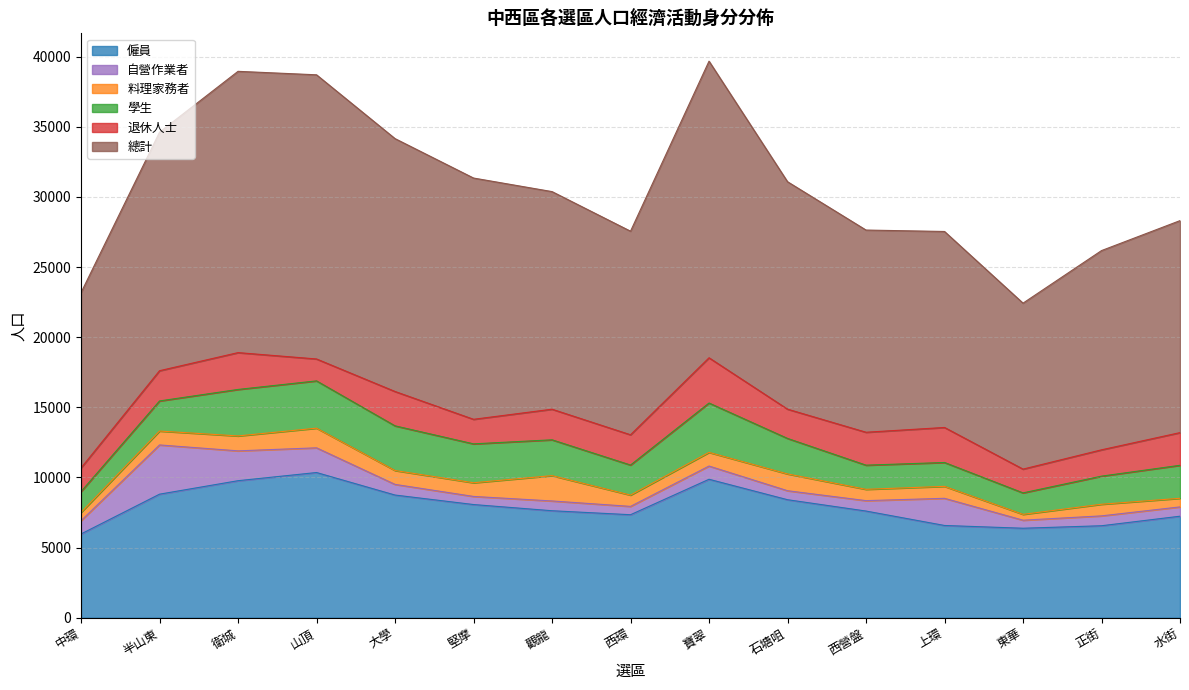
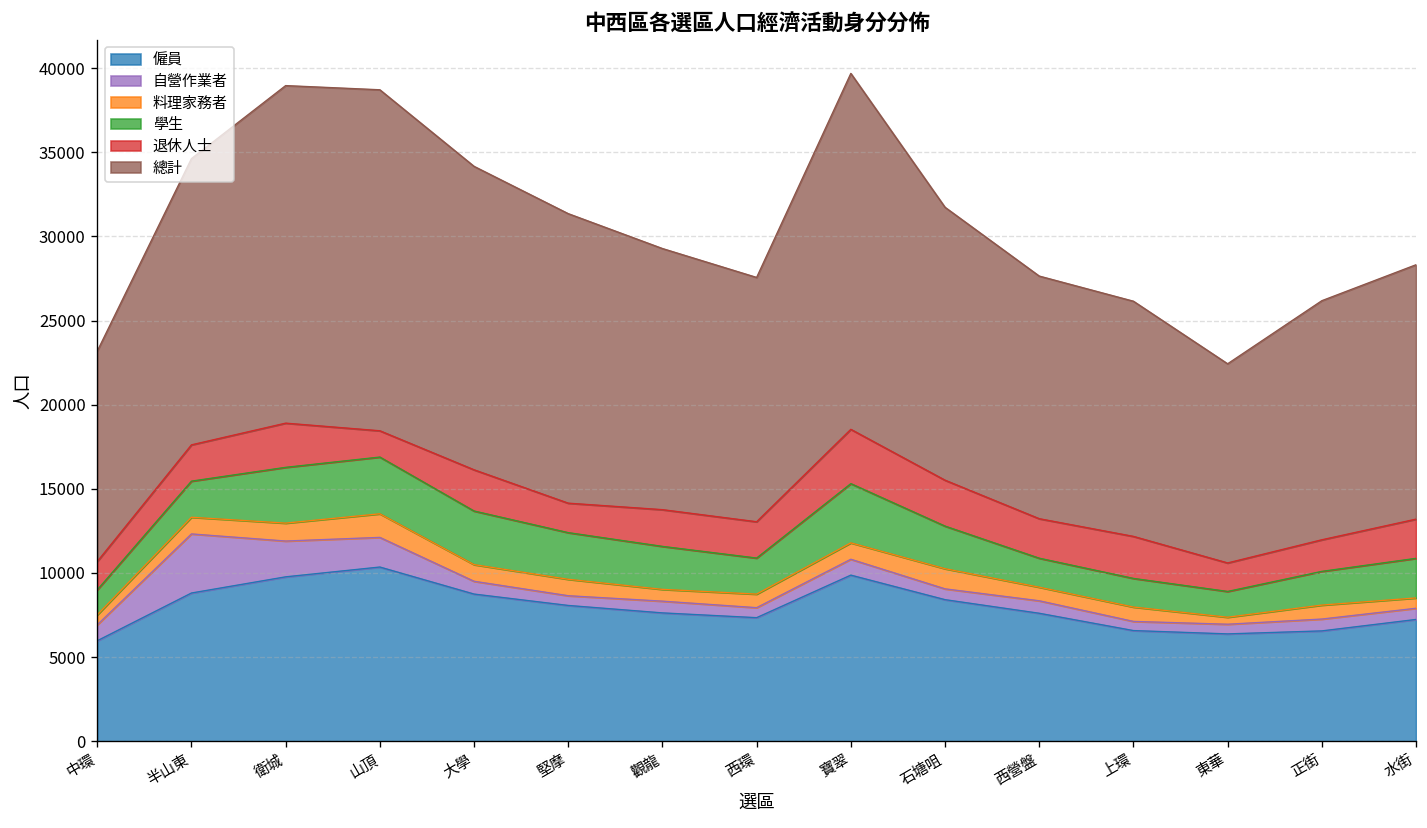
料理家務者, 觀龍: 1800 -> 700
退休人士, 石塘咀: 2100 -> 2700
自營作業者, 上環: 1900 -> 500
